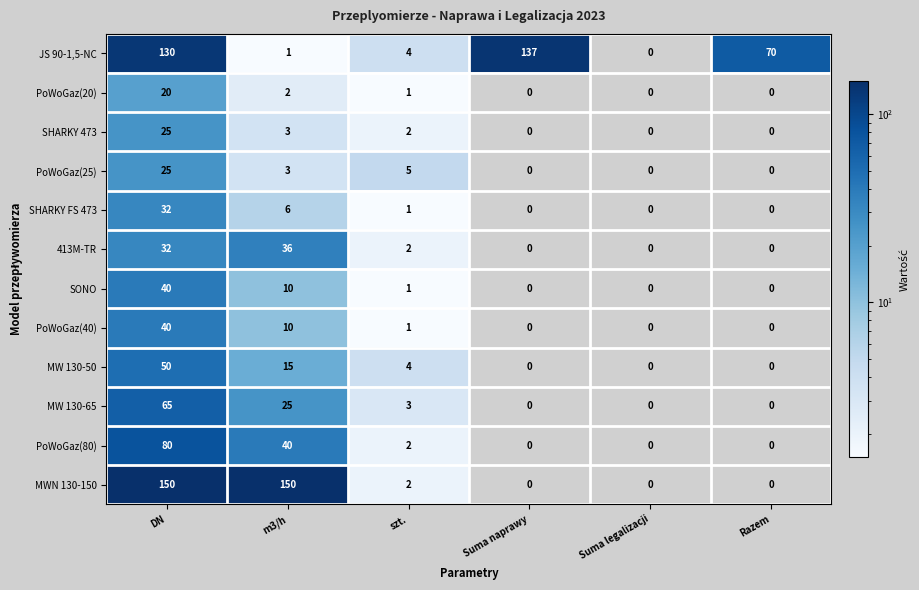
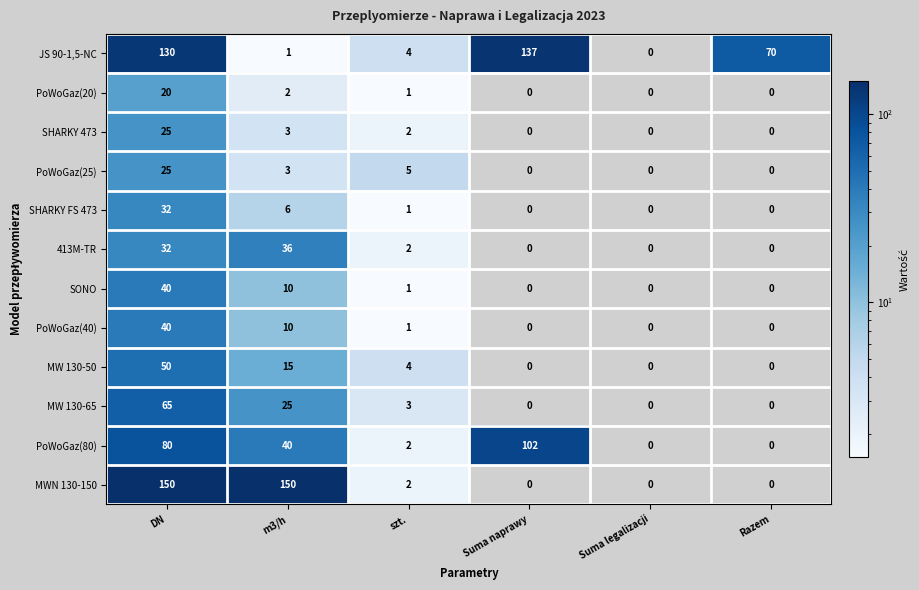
PoWoGaz(80), Suma naprawy: 0 -> 102
